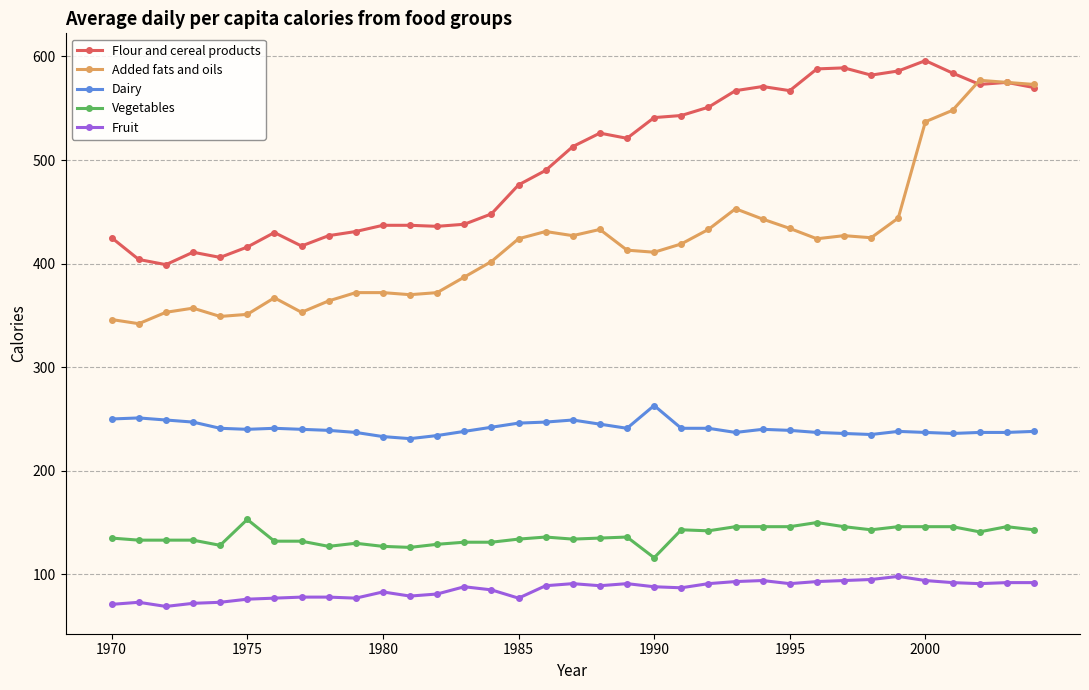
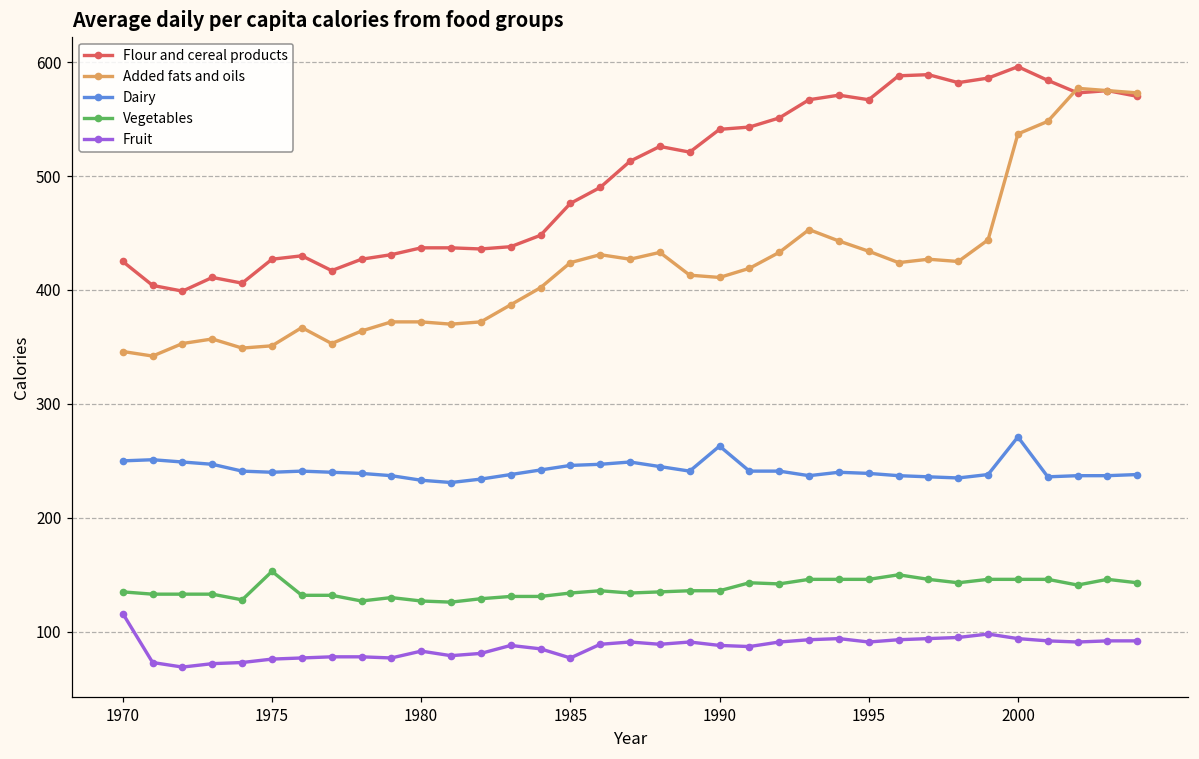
Fruit, 1970: 71 -> 116
Flour and cereal products, 1975: 416 -> 427
Vegetables, 1990: 116 -> 136
Dairy, 2000: 237 -> 271
